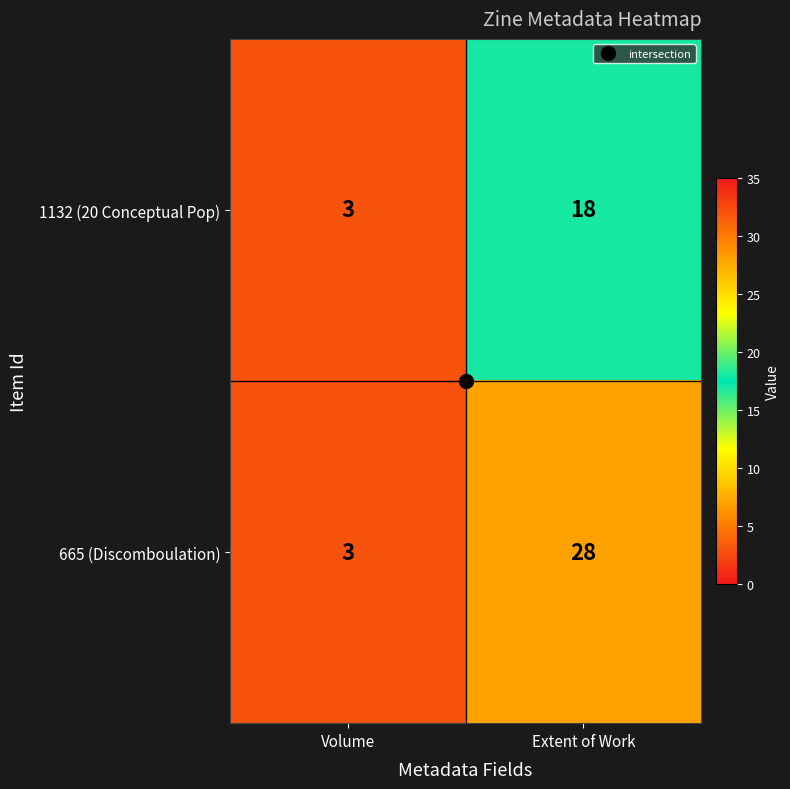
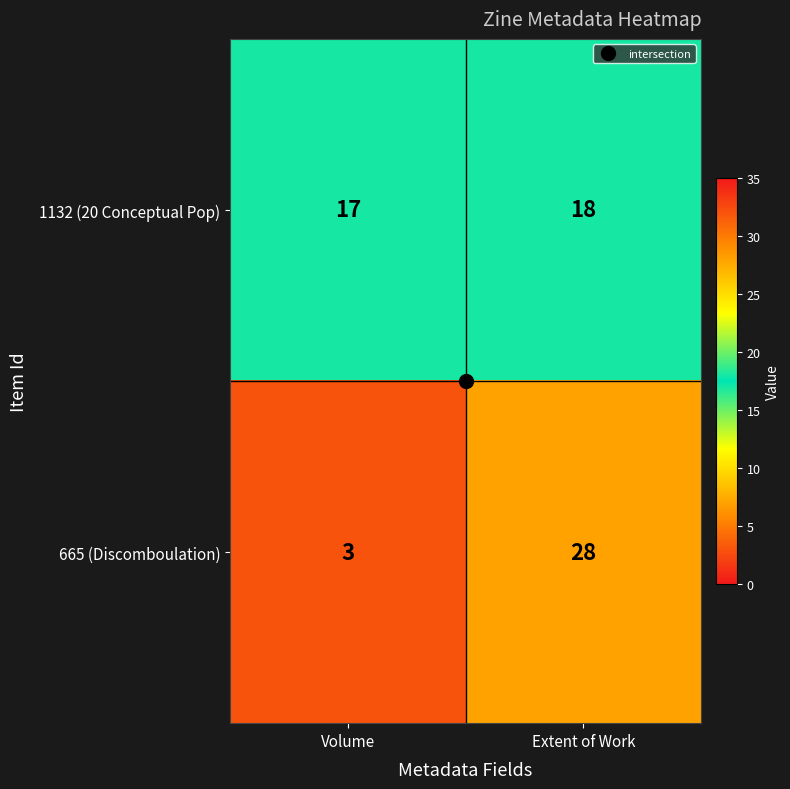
1132 (20 Conceptual Pop), Volume: 3 -> 17
